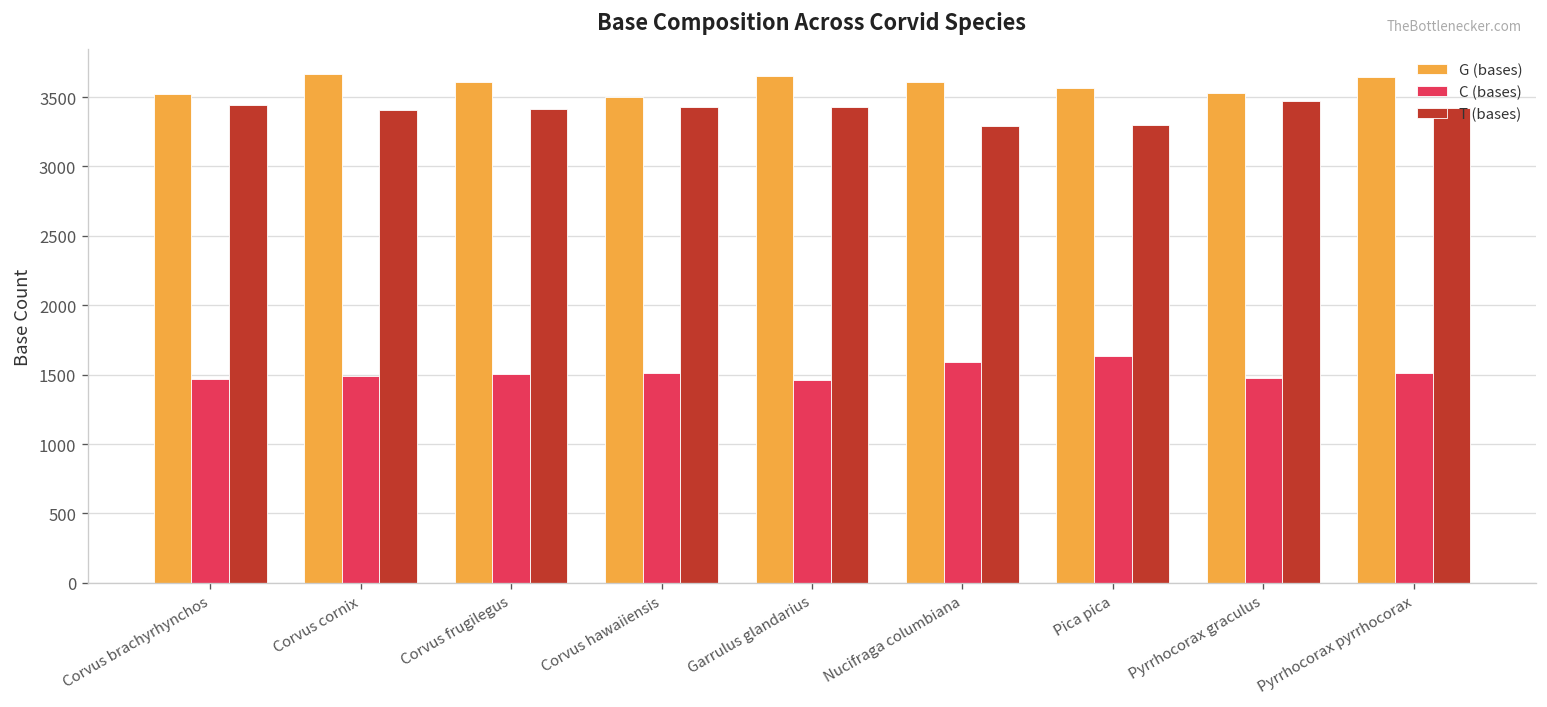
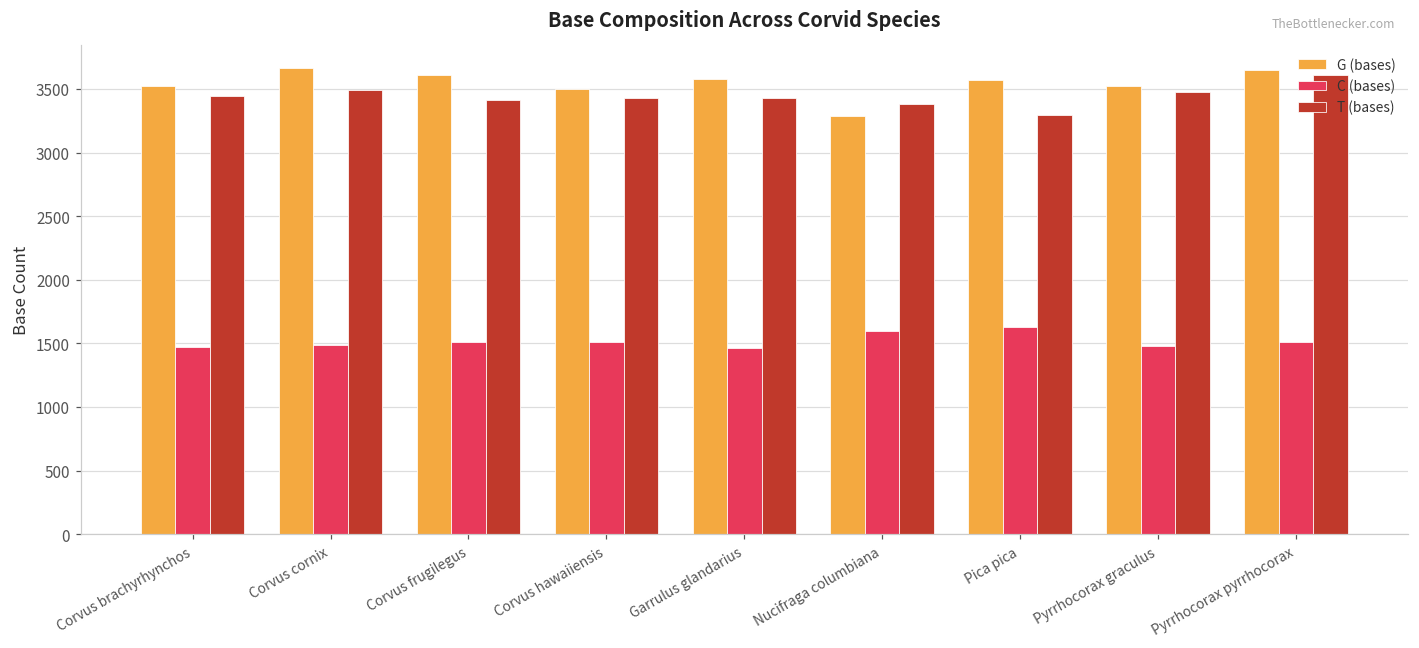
T (bases), Corvus cornix: 3410 -> 3490
G (bases), Garrulus glandarius: 3650 -> 3580
G (bases), Nucifraga columbiana: 3610 -> 3290
T (bases), Nucifraga columbiana: 3290 -> 3380
T (bases), Pyrrhocorax pyrrhocorax: 3420 -> 3610
